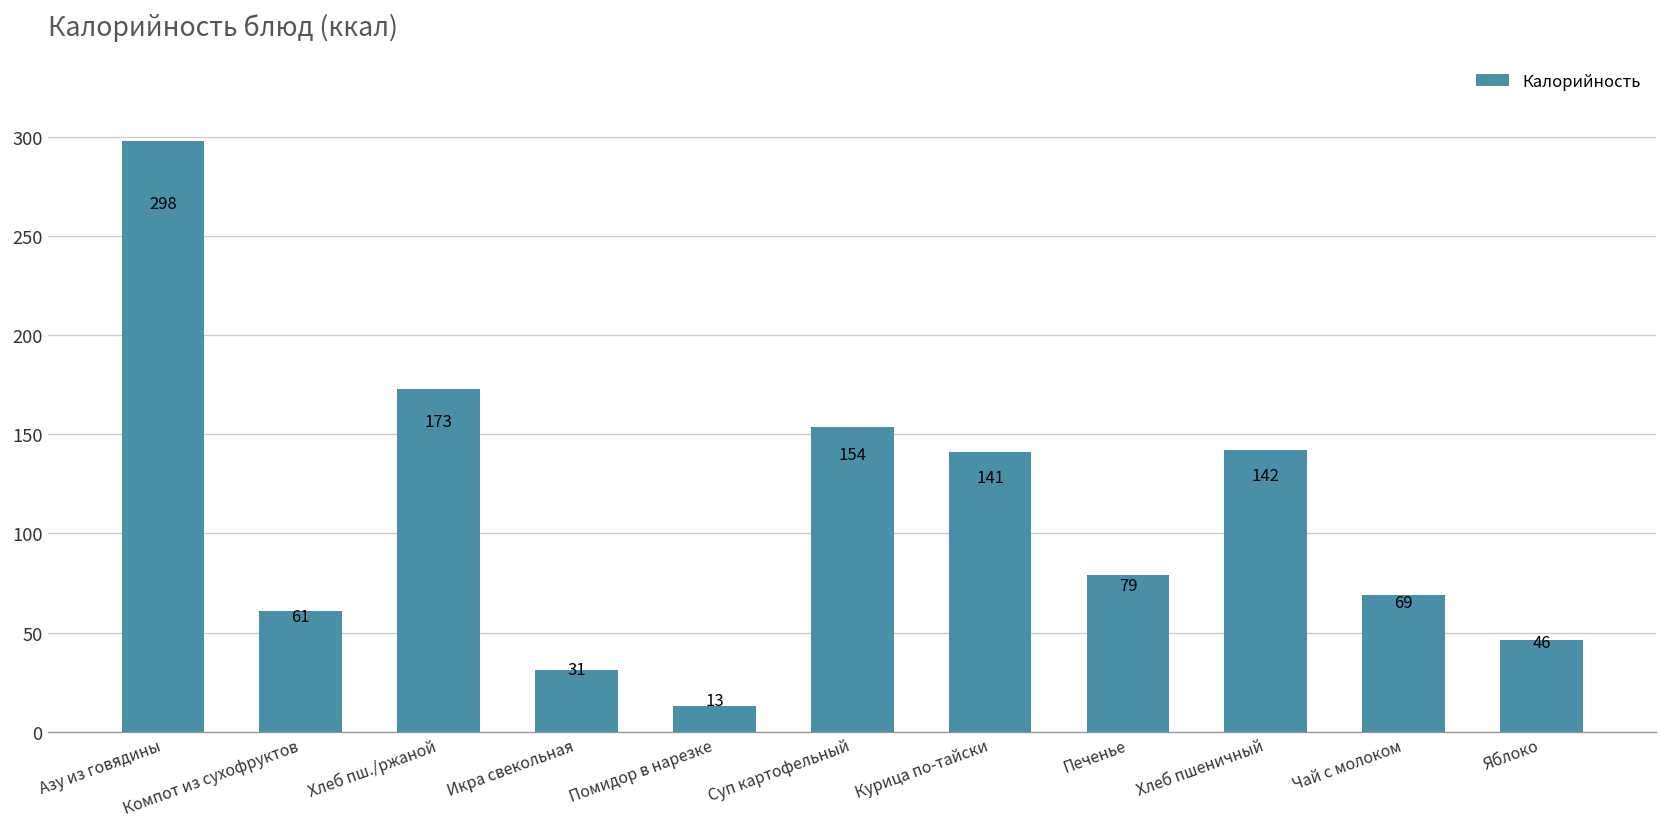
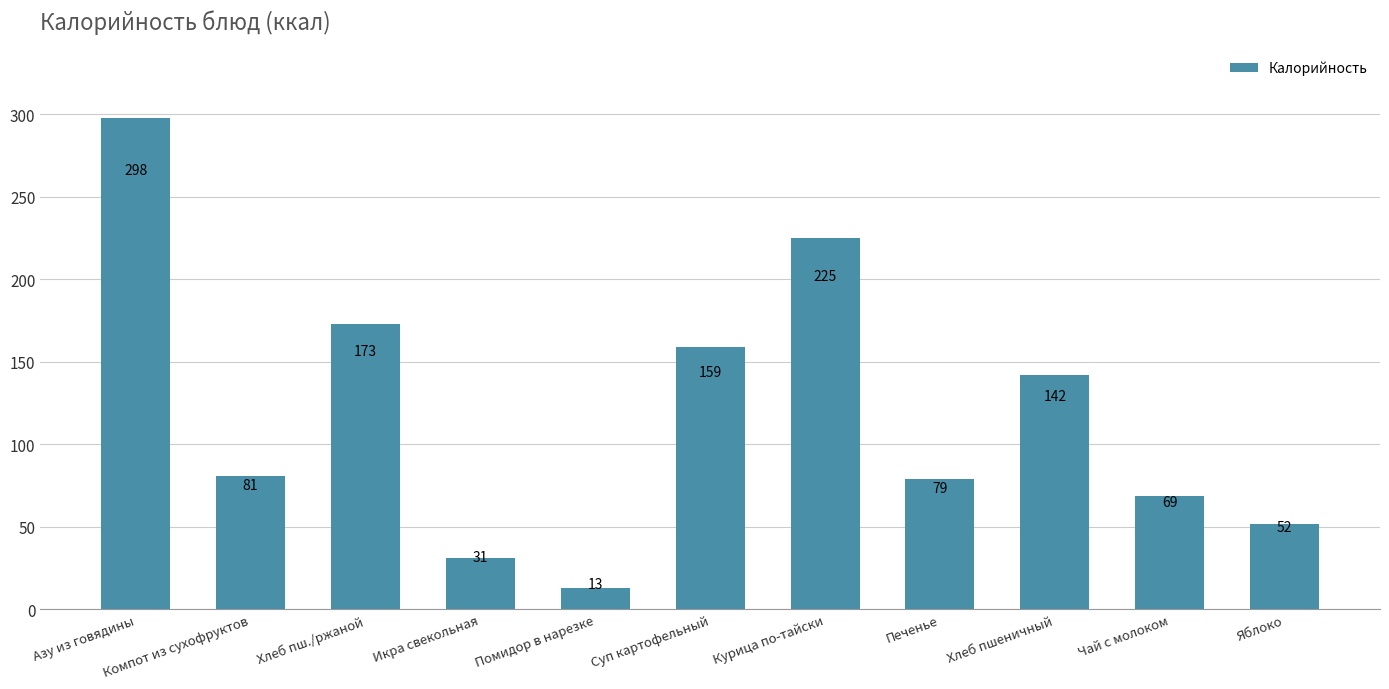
Компот из сухофруктов: 61 -> 81
Суп картофельный: 154 -> 159
Курица по-тайски: 141 -> 225
Яблоко: 46 -> 52
